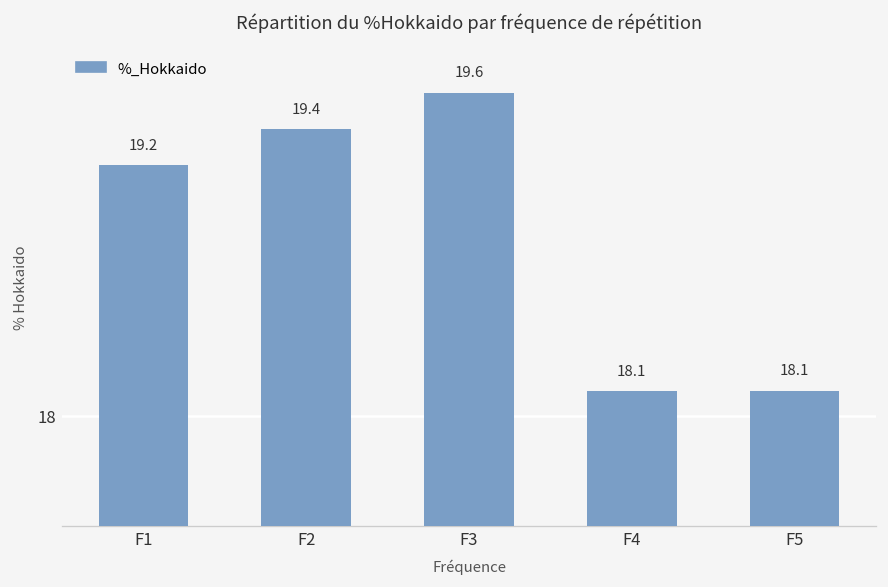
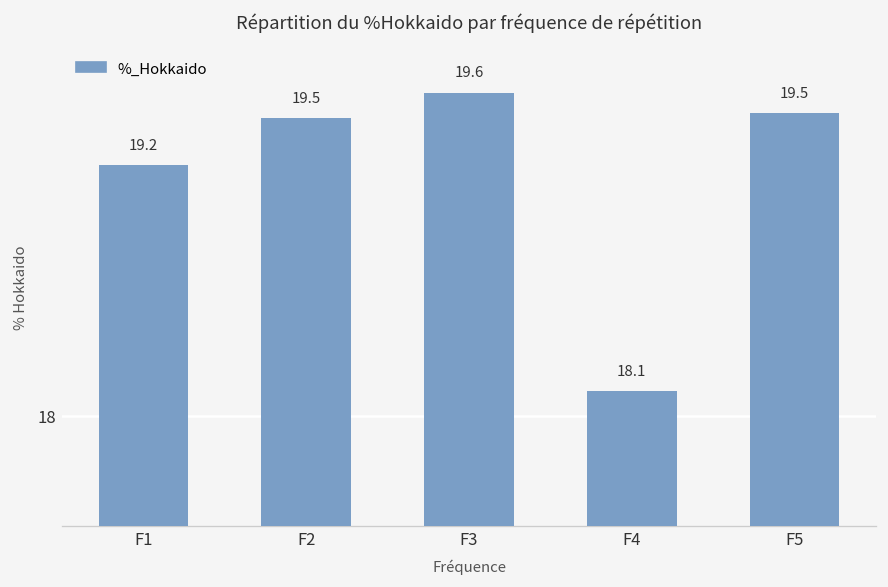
F2: 19.4 -> 19.5
F5: 18.1 -> 19.5
